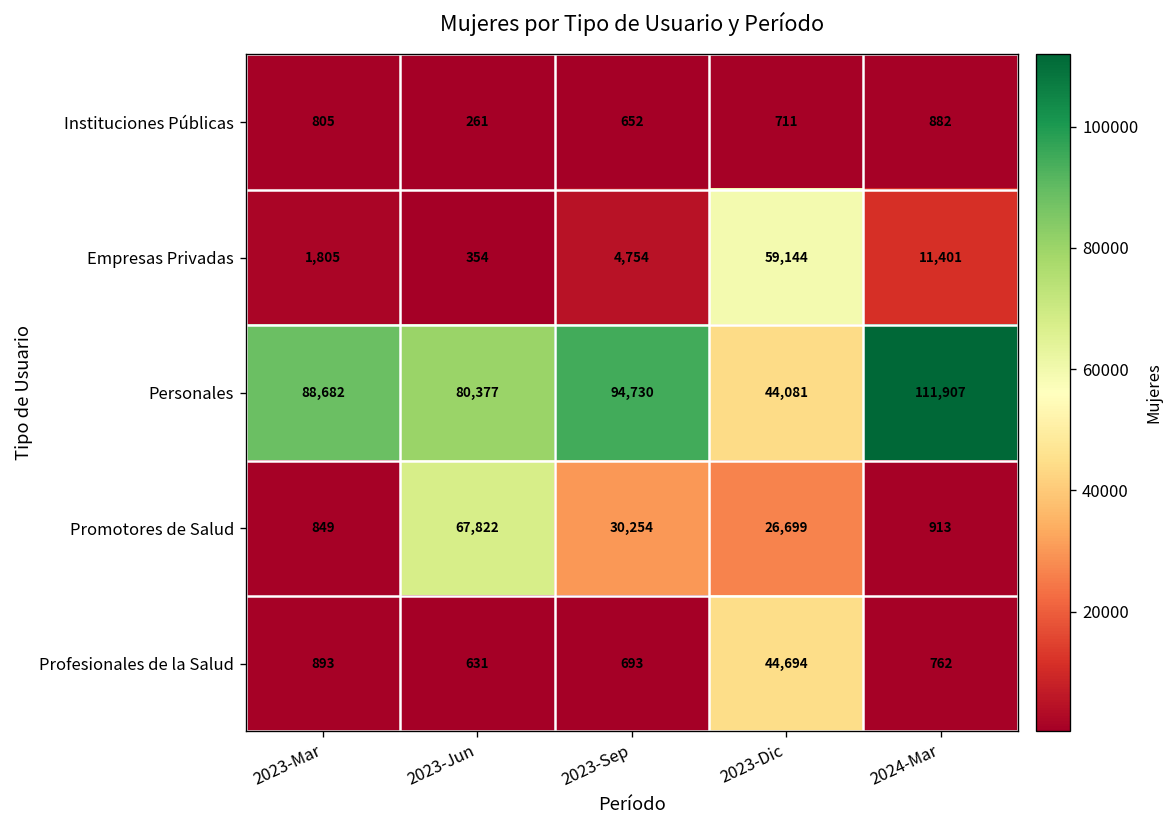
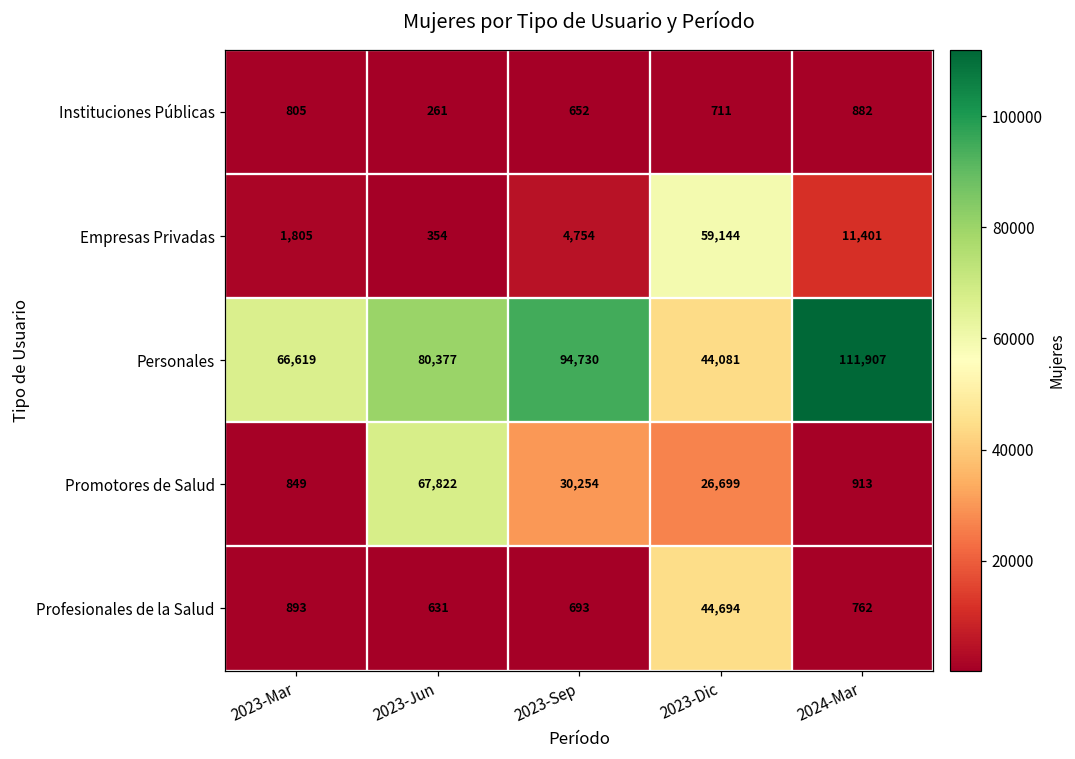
Personales, 2023-Mar: 88,682 -> 66,619
